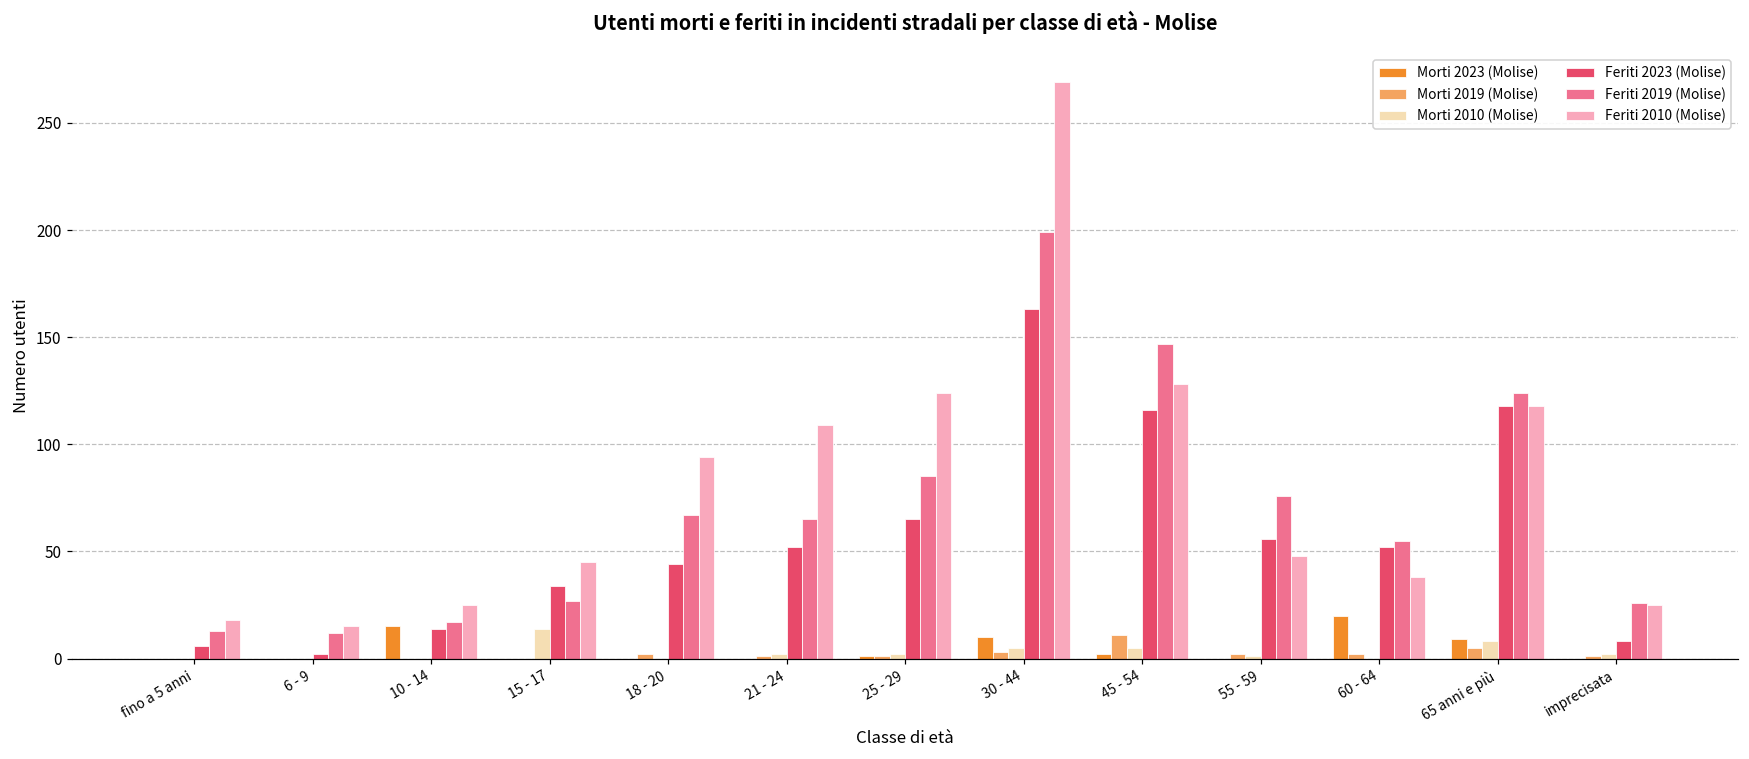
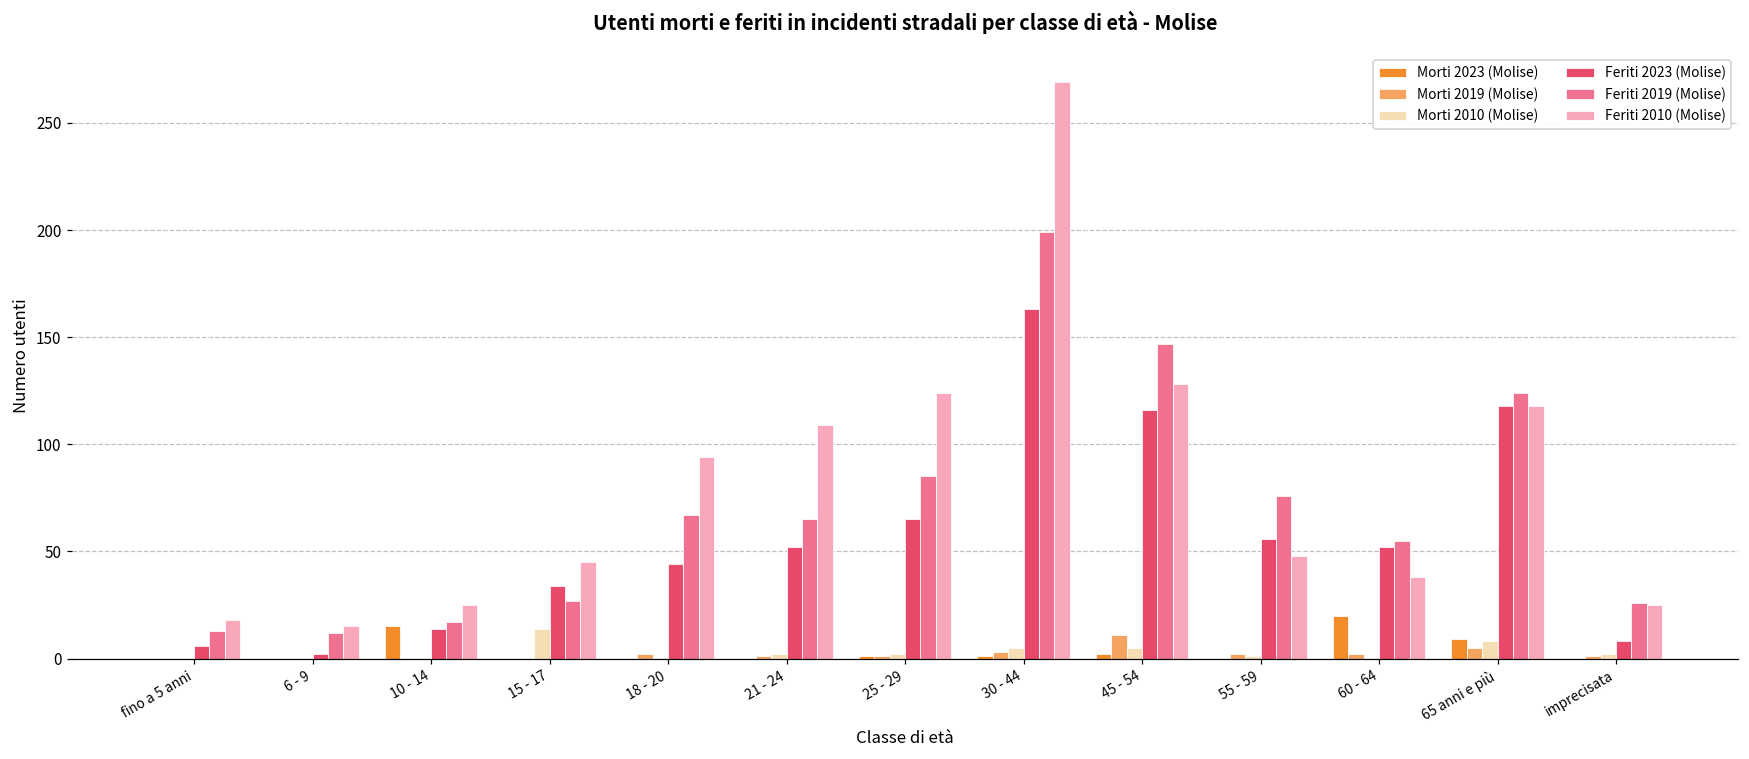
Morti 2023 (Molise), 30 - 44: 10 -> 1
